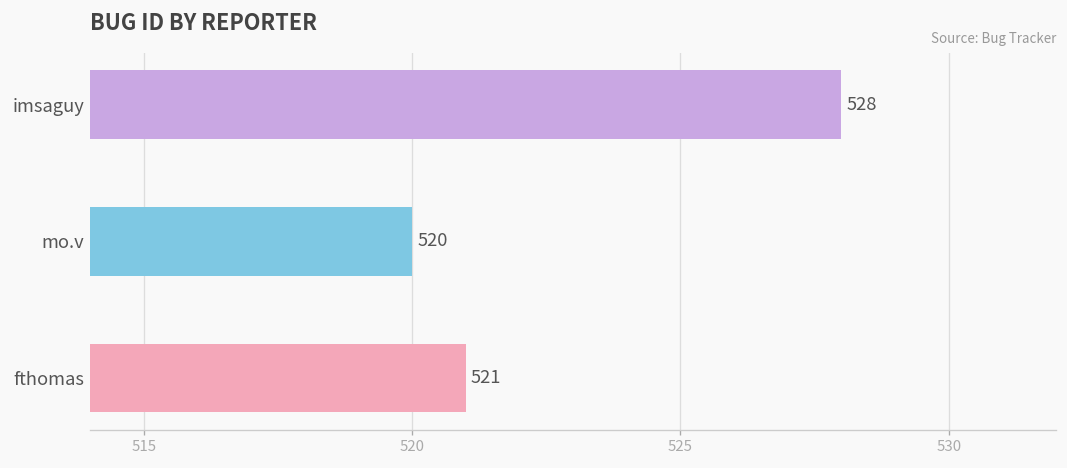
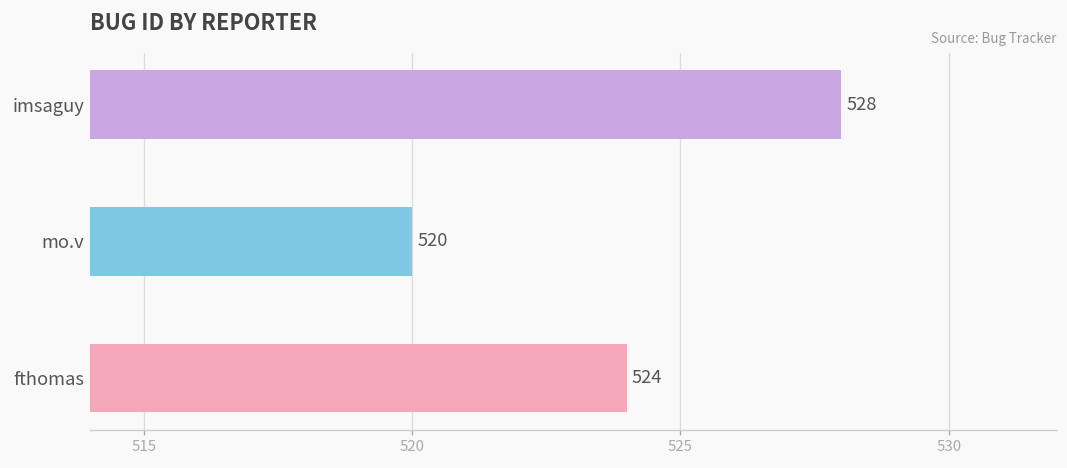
fthomas: 521 -> 524
